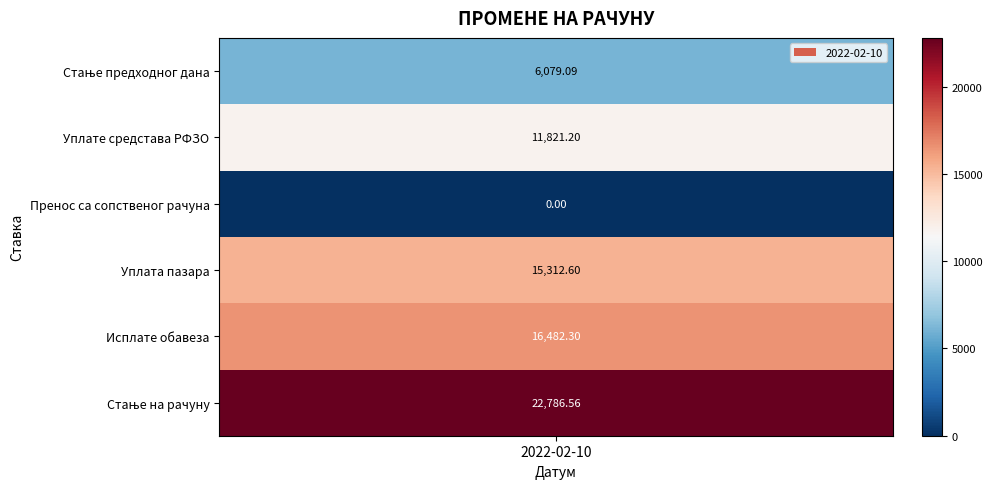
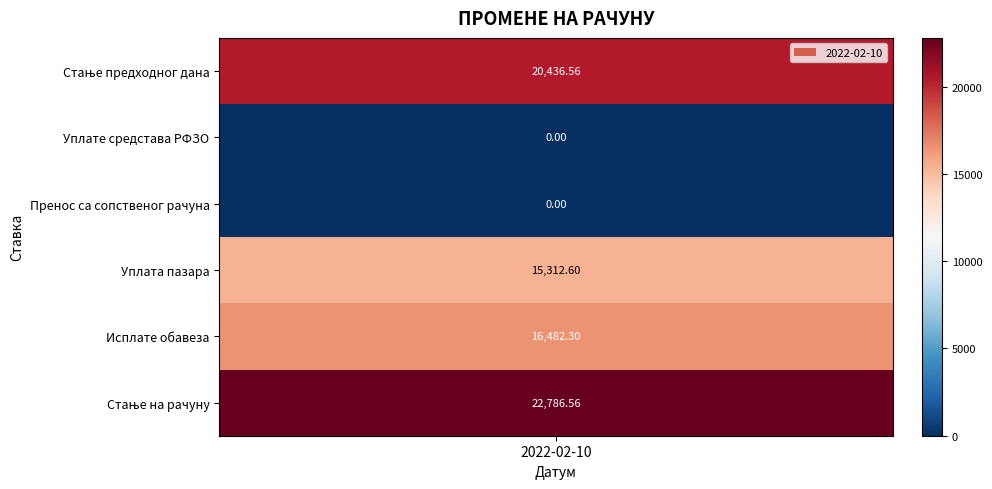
Стање предходног дана, 2022-02-10: 6,079.09 -> 20,436.56
Уплате средстава РФЗО, 2022-02-10: 11,821.20 -> 0.00
